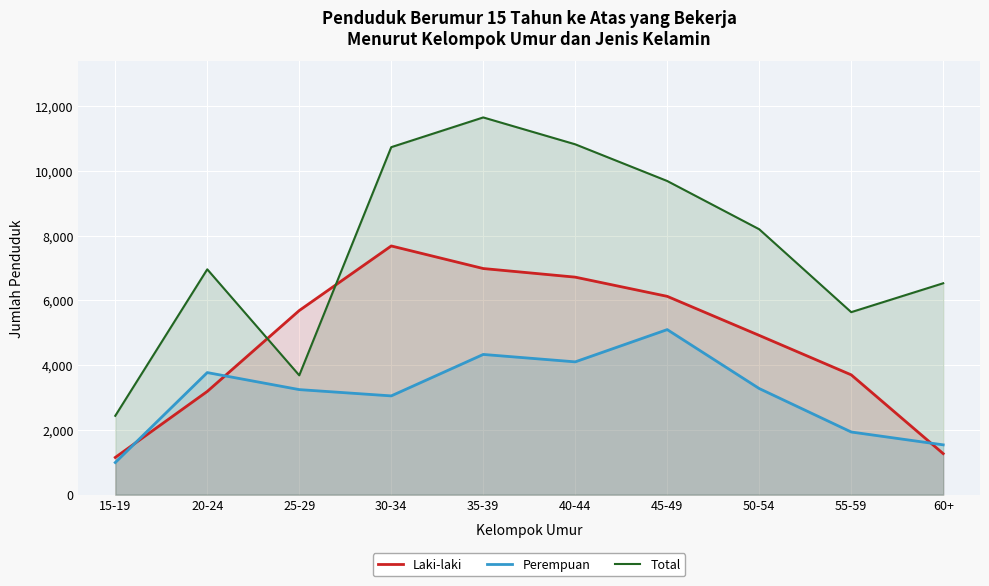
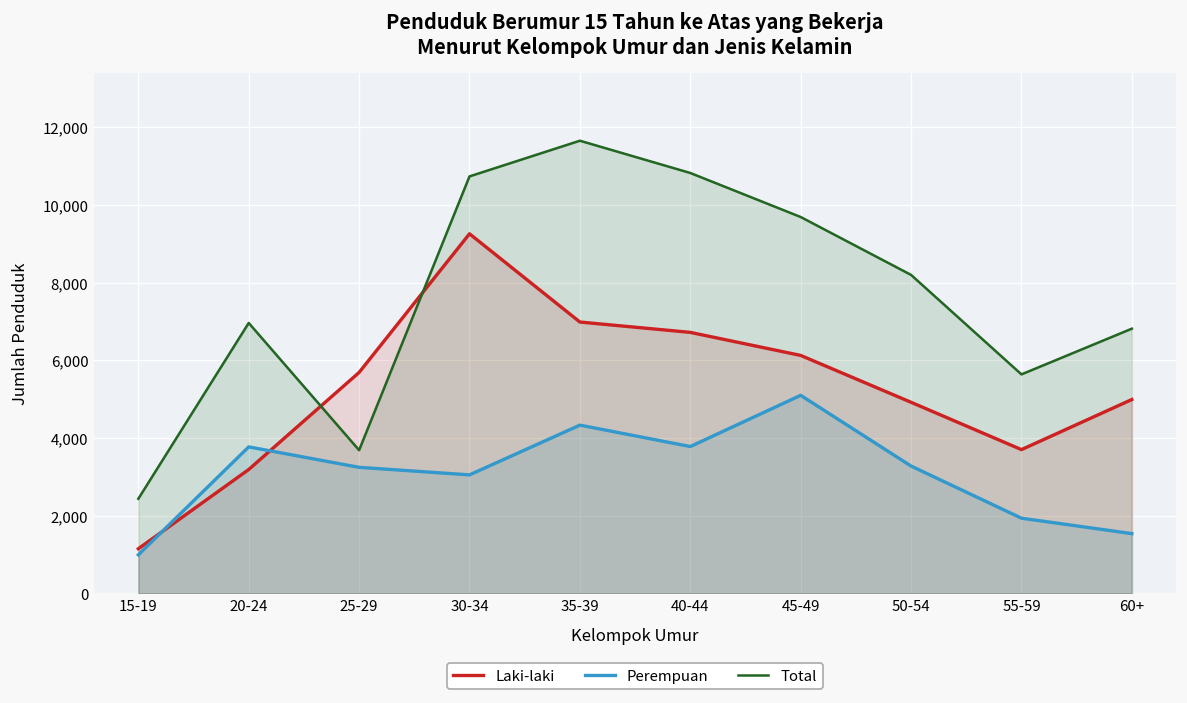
Laki-laki, 30-34: 7,700 -> 9,300
Perempuan, 40-44: 4,100 -> 3,800
Laki-laki, 60+: 1,300 -> 5,000
Total, 60+: 6,500 -> 6,800
